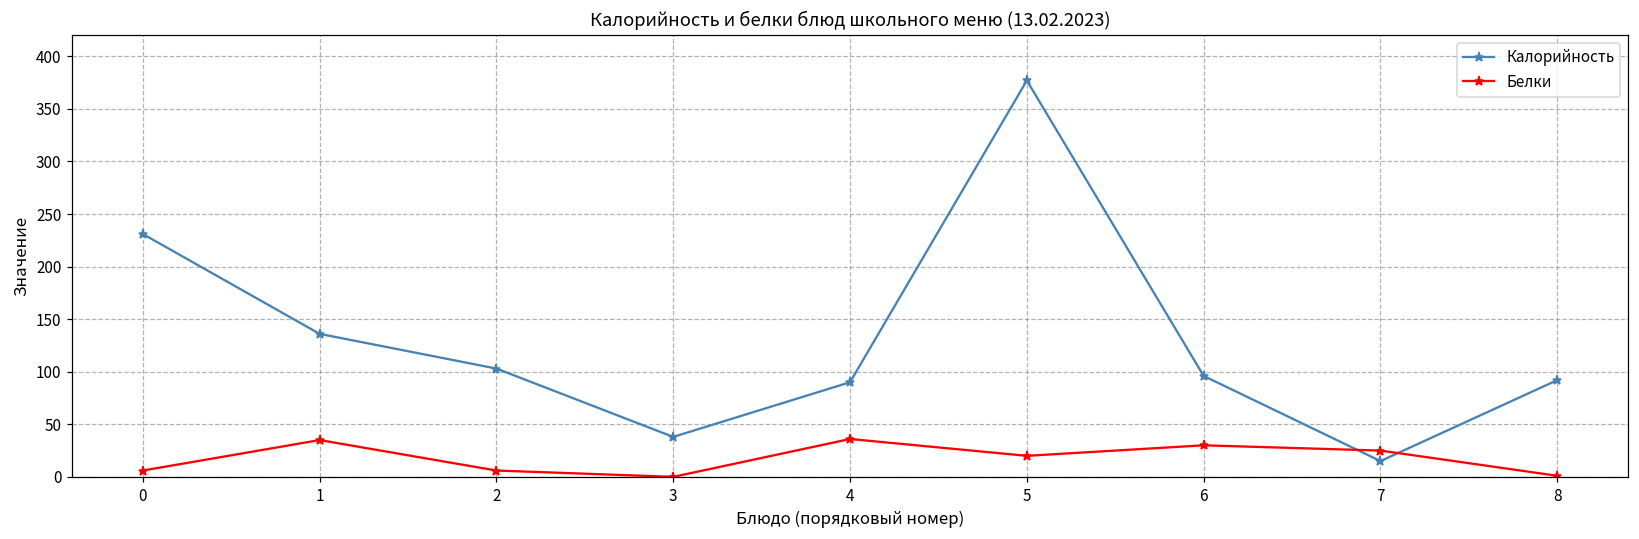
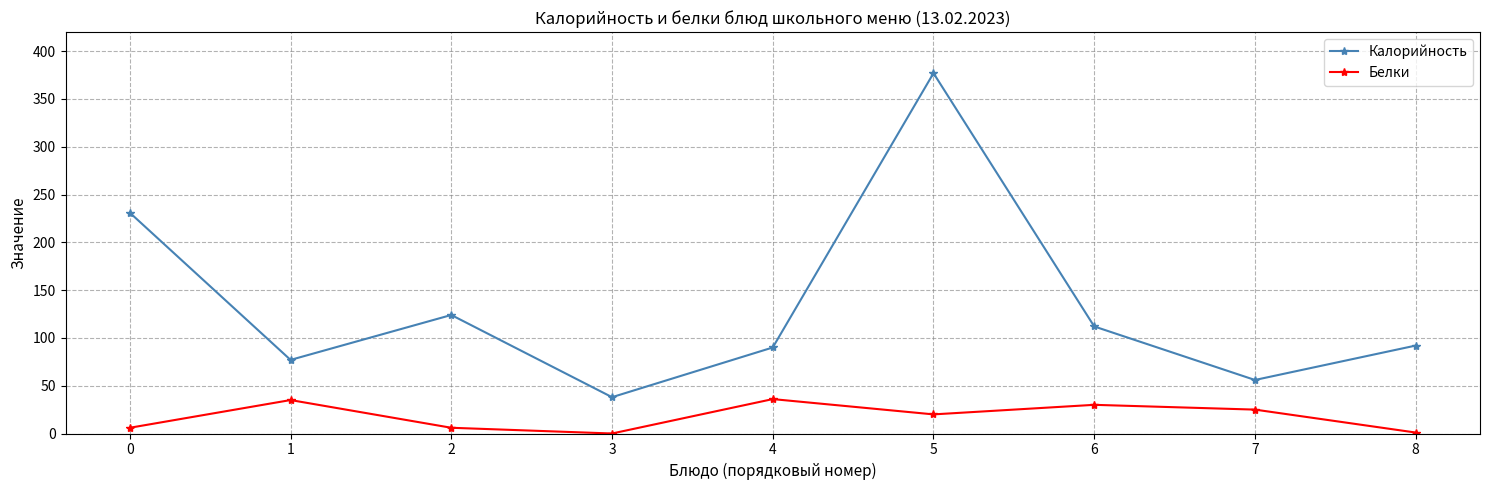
Калорийность, 1: 140 -> 80
Калорийность, 2: 100 -> 120
Калорийность, 6: 100 -> 110
Калорийность, 7: 20 -> 60
